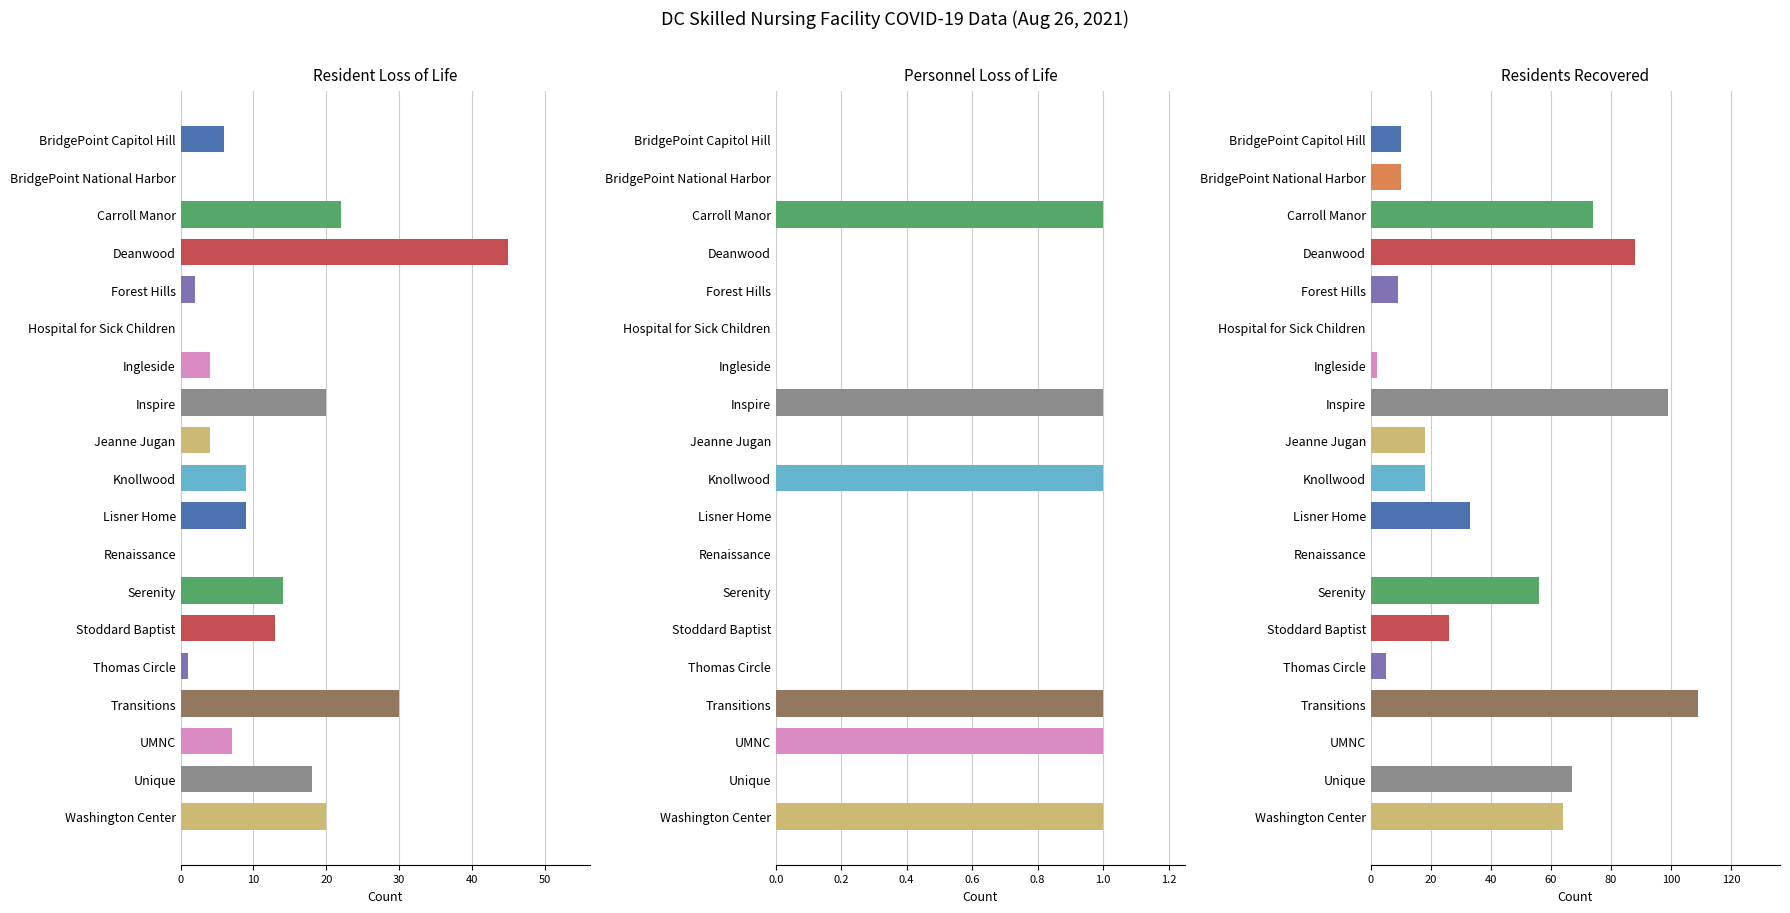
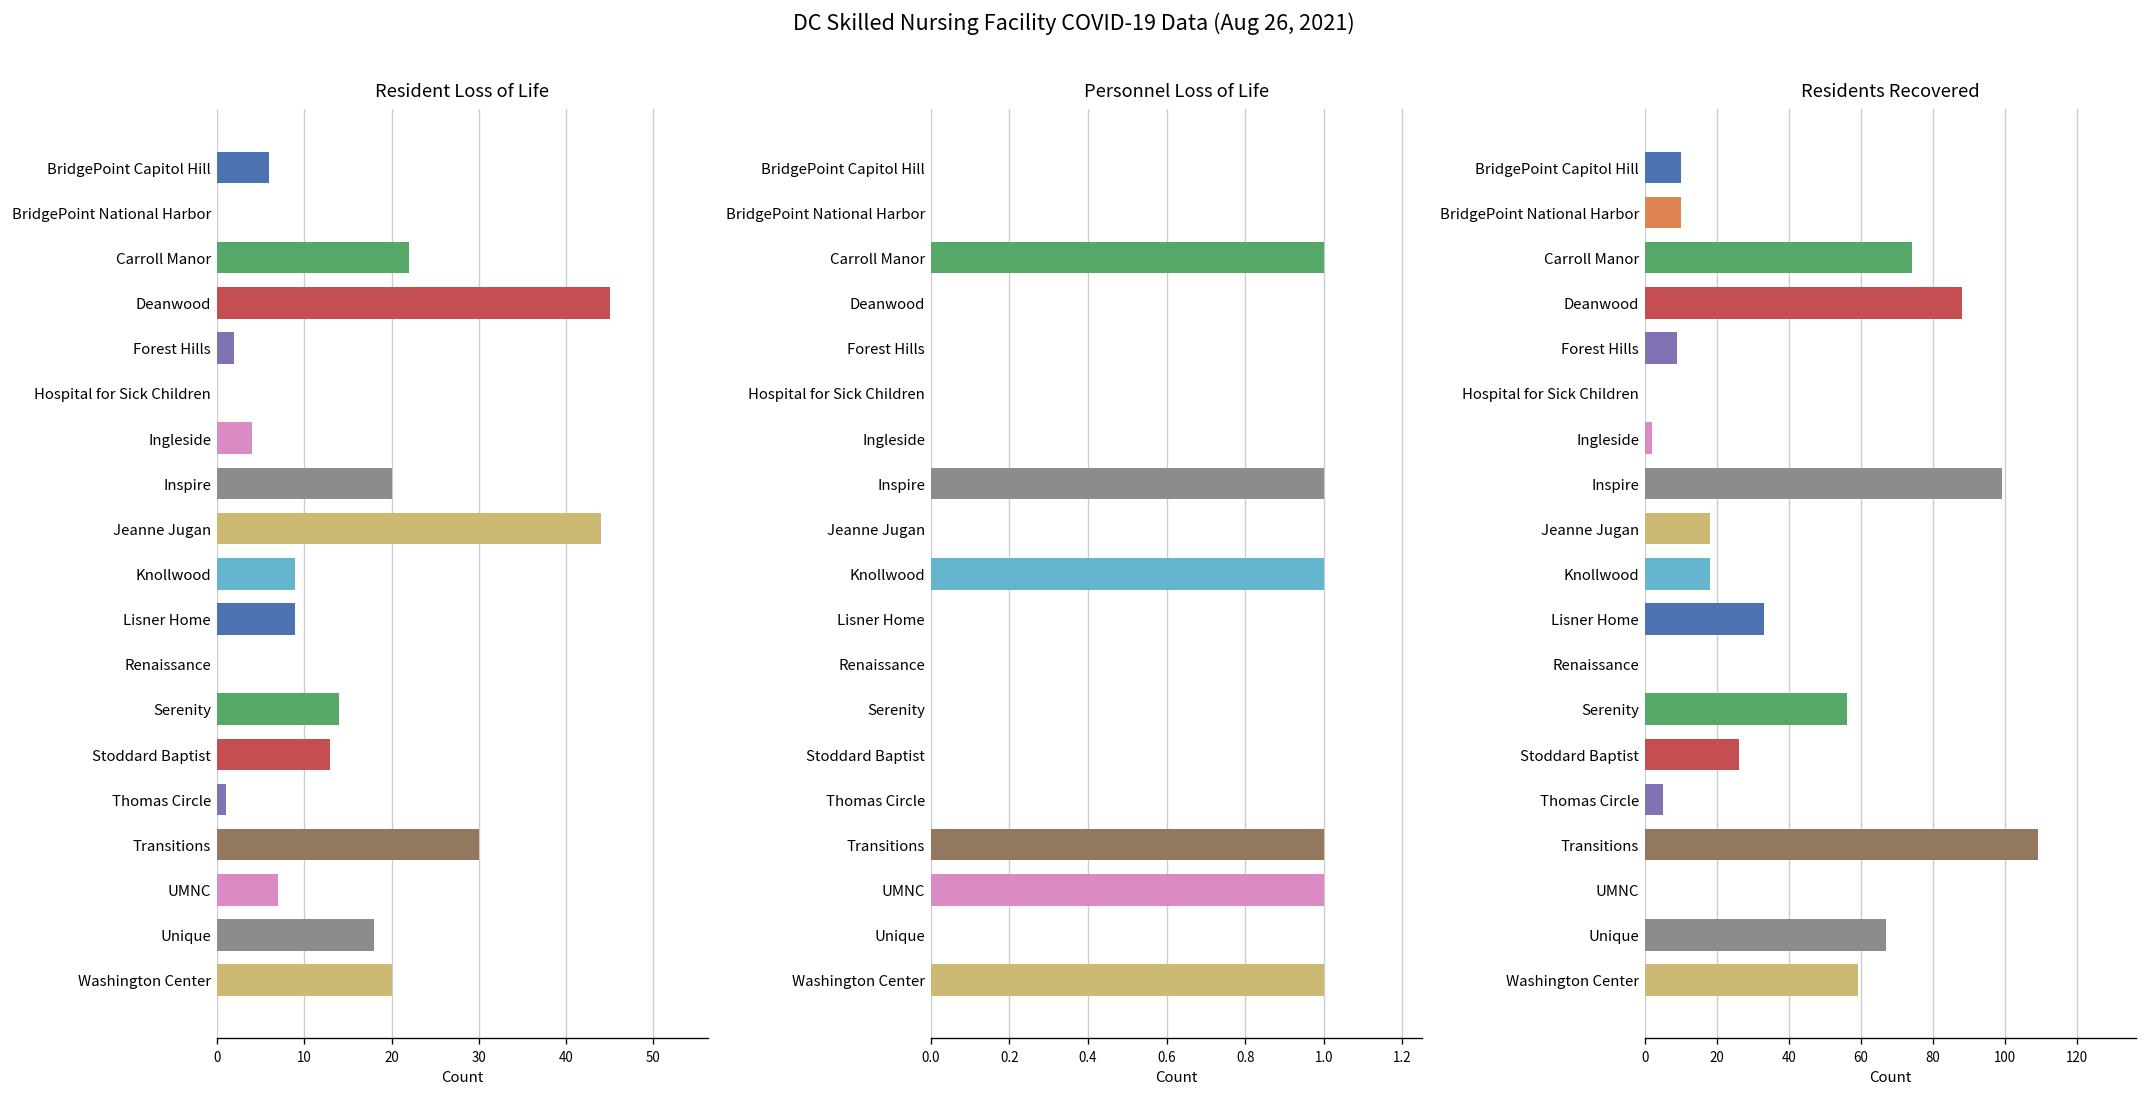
Resident Loss of Life, Jeanne Jugan: 4 -> 44
Residents Recovered, Washington Center: 64 -> 59
